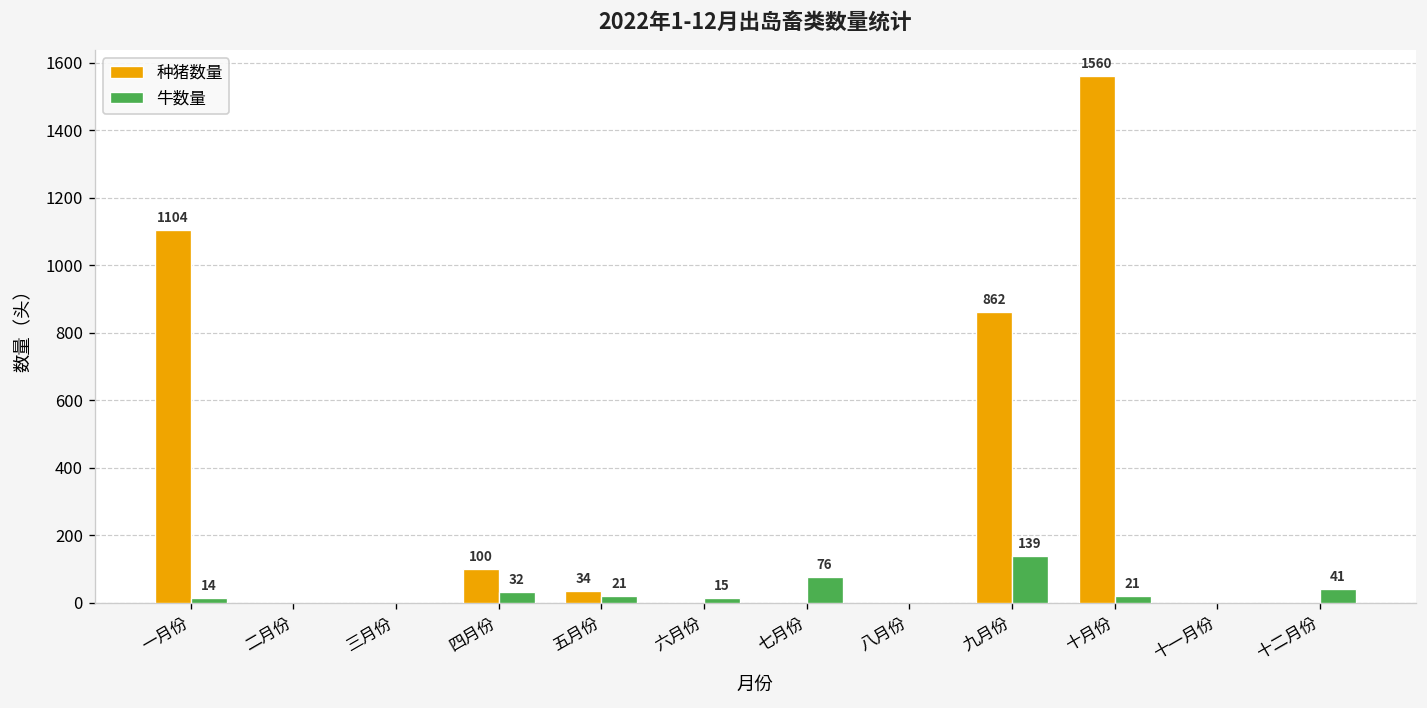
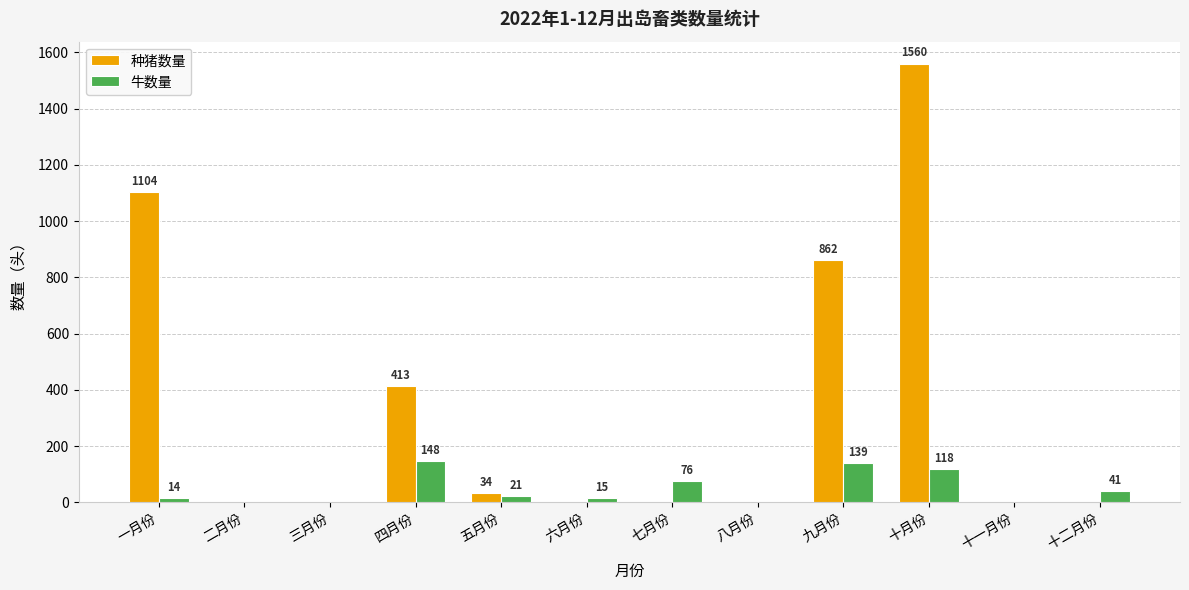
种猪数量, 四月份: 100 -> 413
牛数量, 四月份: 32 -> 148
牛数量, 十月份: 21 -> 118
